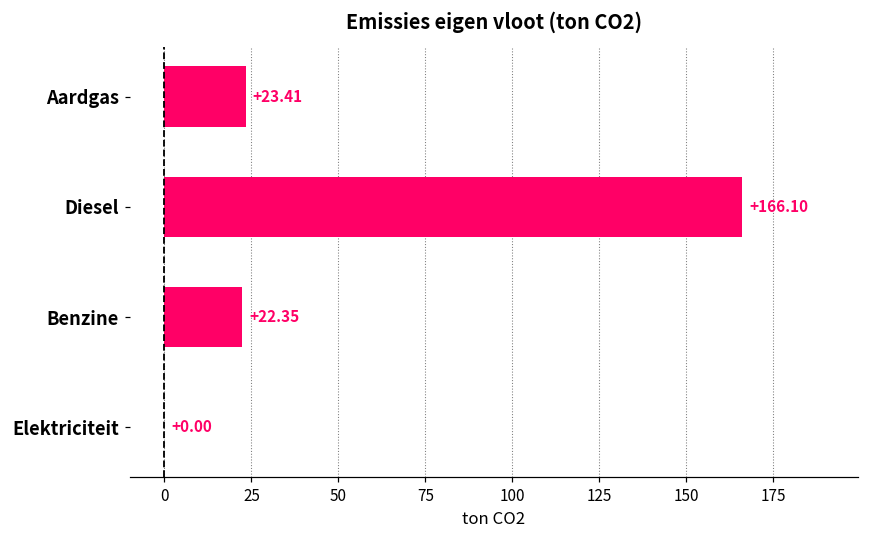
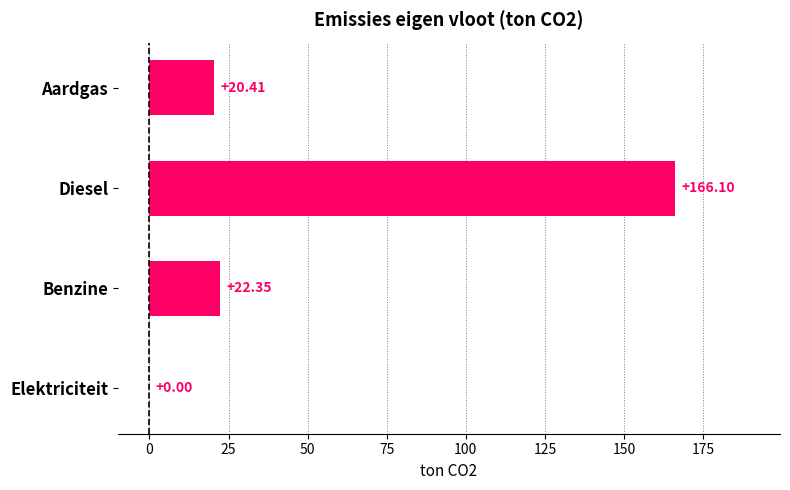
Aardgas: +23.41 -> +20.41
